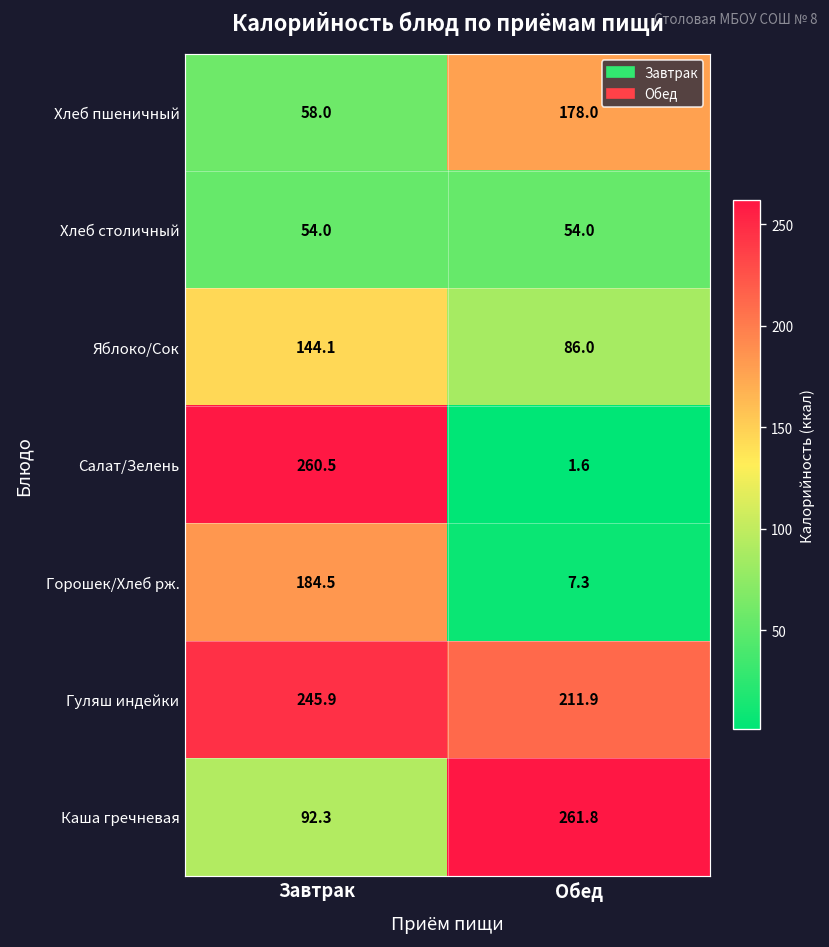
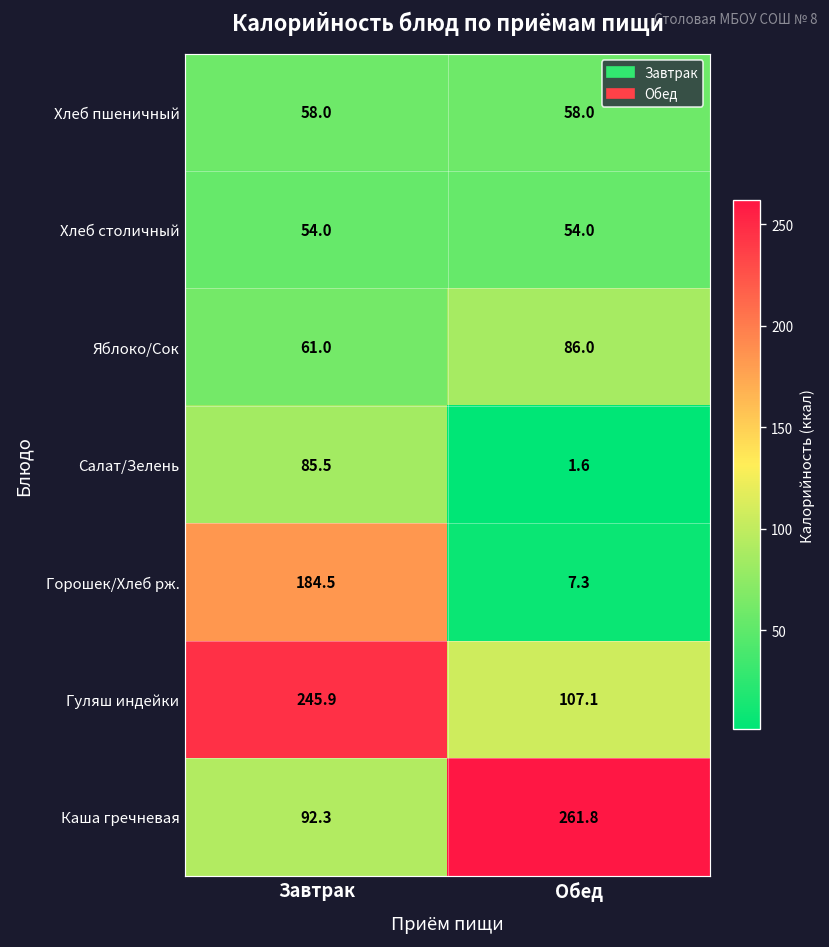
Хлеб пшеничный, Обед: 178.0 -> 58.0
Яблоко/Сок, Завтрак: 144.1 -> 61.0
Салат/Зелень, Завтрак: 260.5 -> 85.5
Гуляш индейки, Обед: 211.9 -> 107.1
